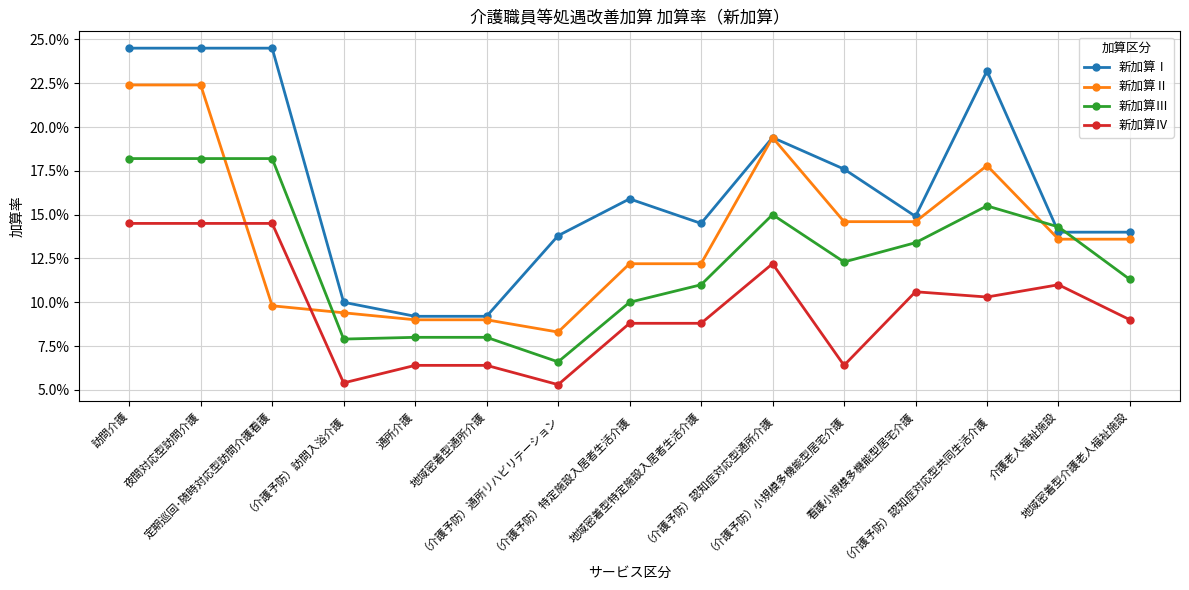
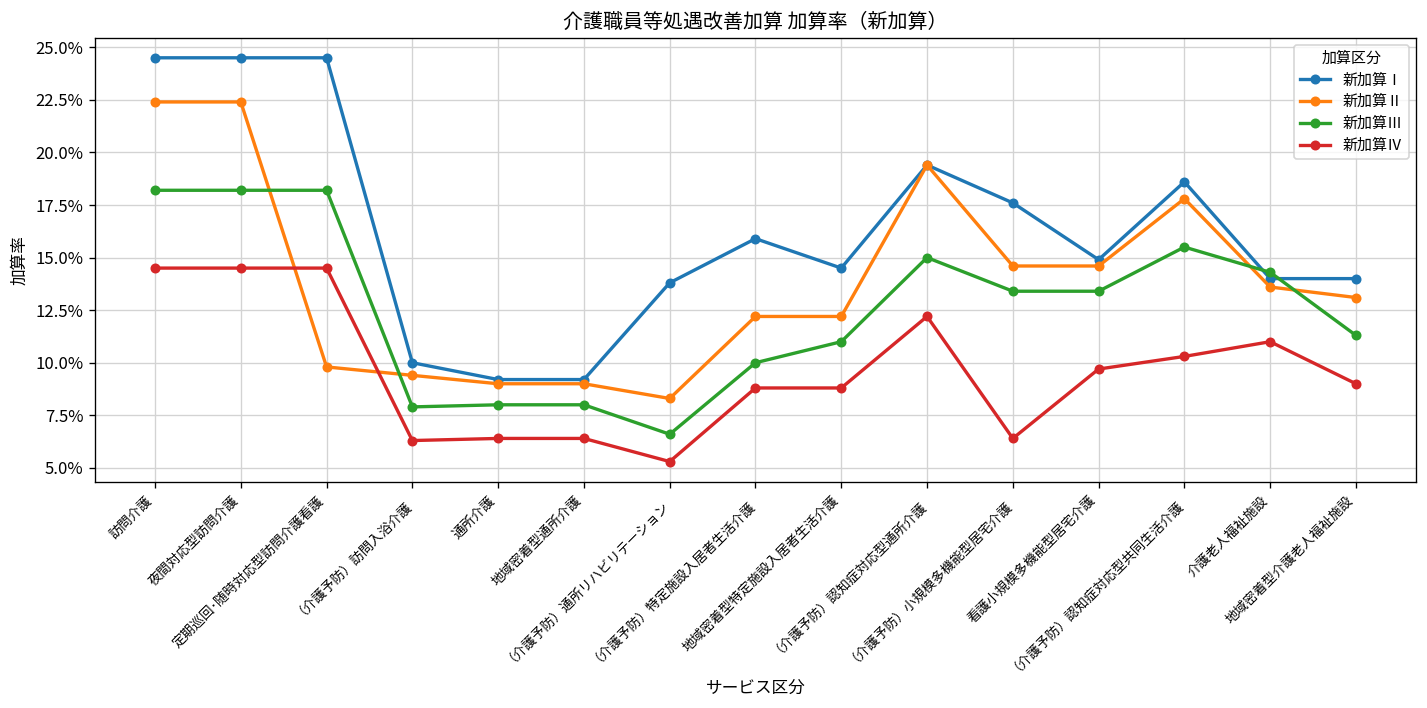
新加算Ⅳ, （介護予防）訪問入浴介護: 5.4% -> 6.3%
新加算Ⅲ, （介護予防）小規模多機能型居宅介護: 12.3% -> 13.4%
新加算Ⅳ, 看護小規模多機能型居宅介護: 10.6% -> 9.7%
新加算Ⅰ, （介護予防）認知症対応型共同生活介護: 23.2% -> 18.6%
新加算Ⅱ, 地域密着型介護老人福祉施設: 13.6% -> 13.1%
